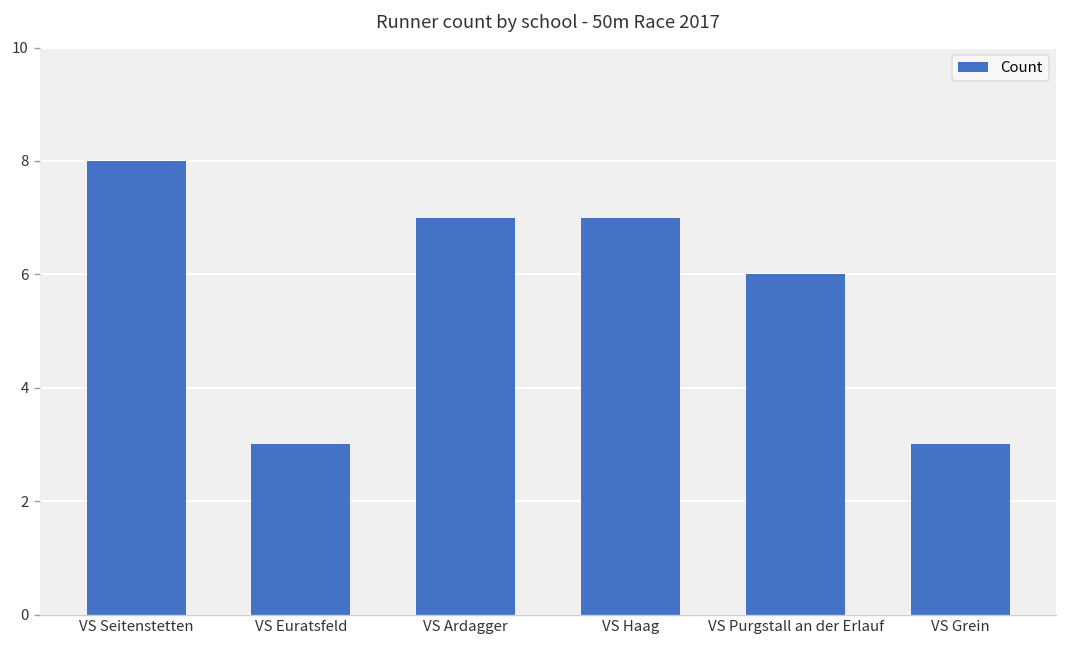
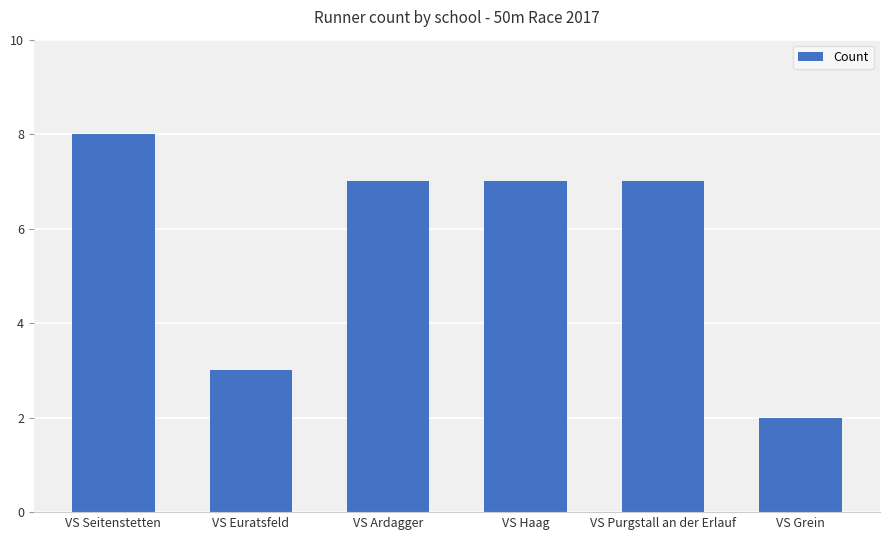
VS Purgstall an der Erlauf: 6 -> 7
VS Grein: 3 -> 2
